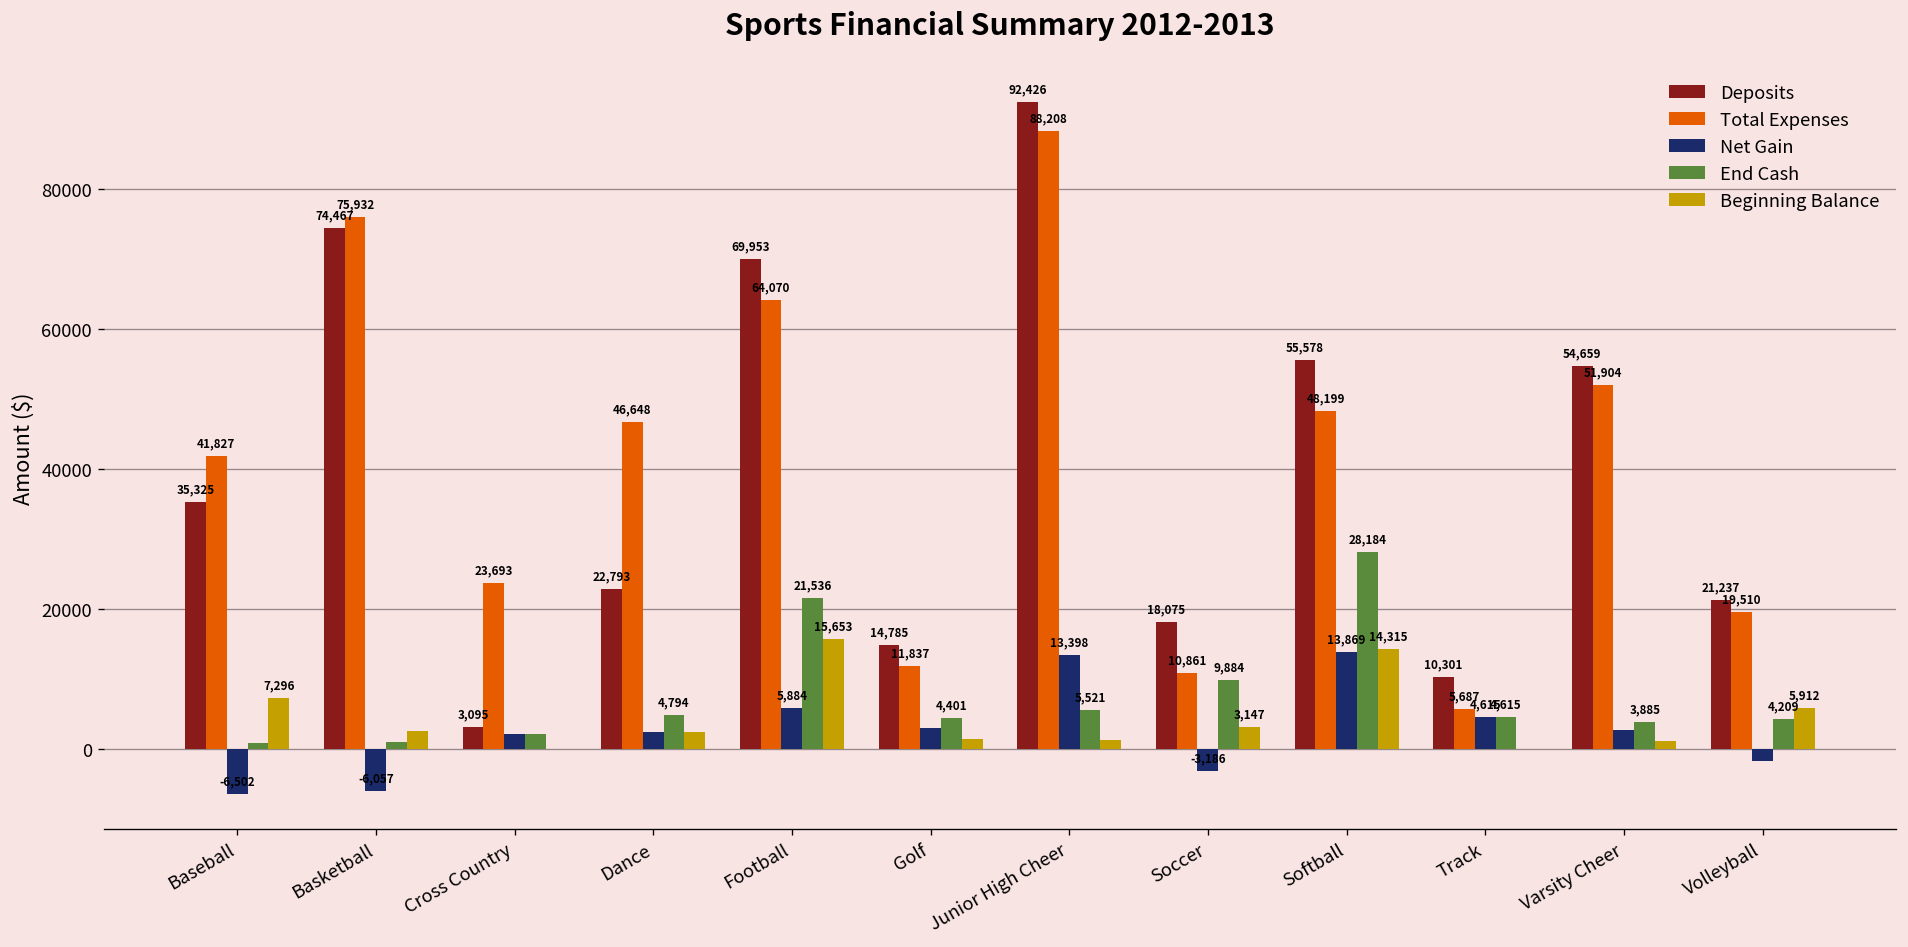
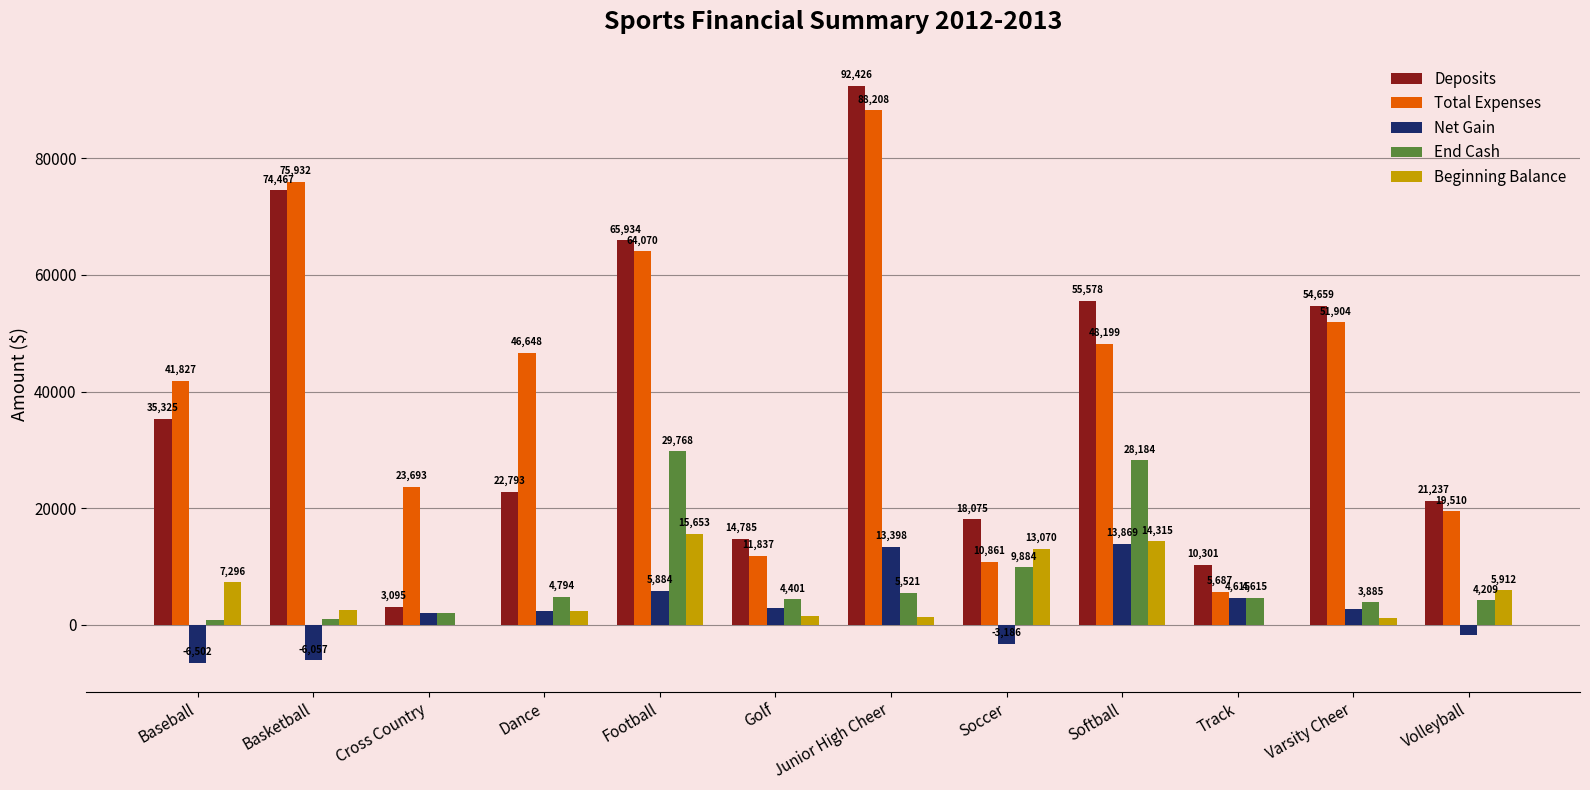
Deposits, Football: 69,953 -> 65,934
End Cash, Football: 21,536 -> 29,768
Beginning Balance, Soccer: 3,147 -> 13,070
